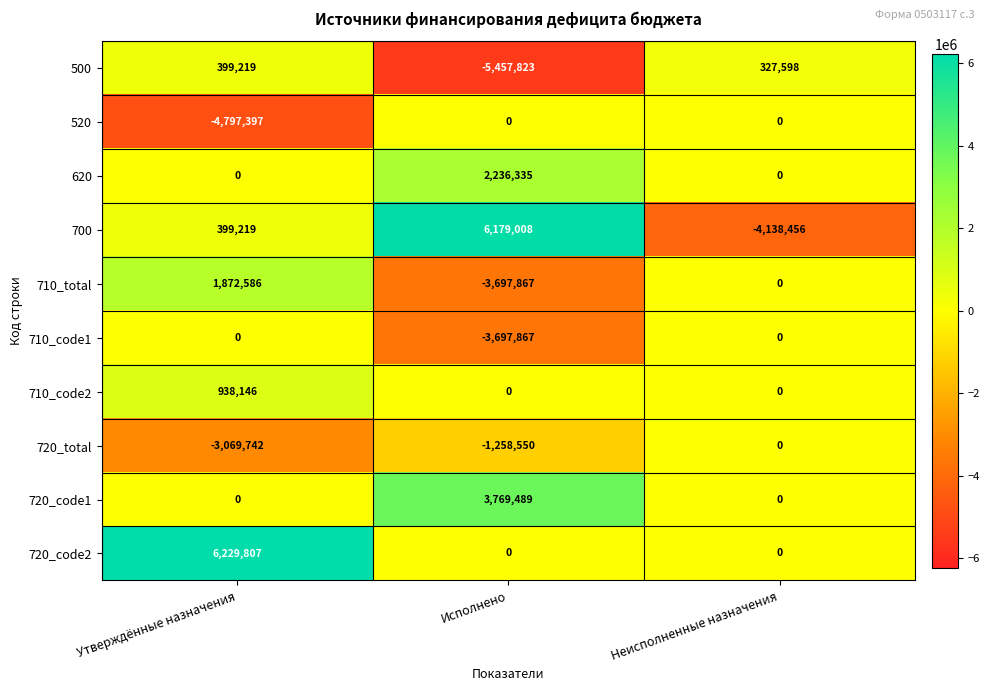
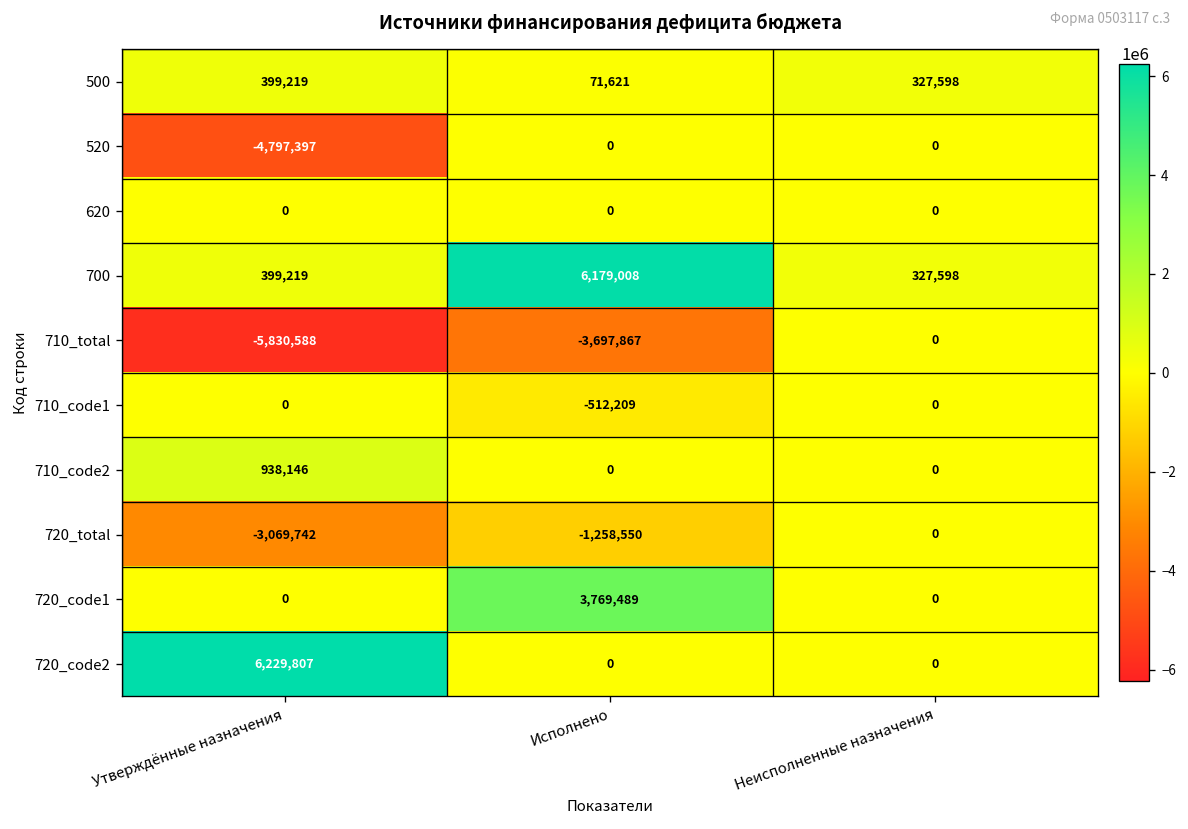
500, Исполнено: -5,457,823 -> 71,621
620, Исполнено: 2,236,335 -> 0
700, Неисполненные назначения: -4,138,456 -> 327,598
710_total, Утверждённые назначения: 1,872,586 -> -5,830,588
710_code1, Исполнено: -3,697,867 -> -512,209
